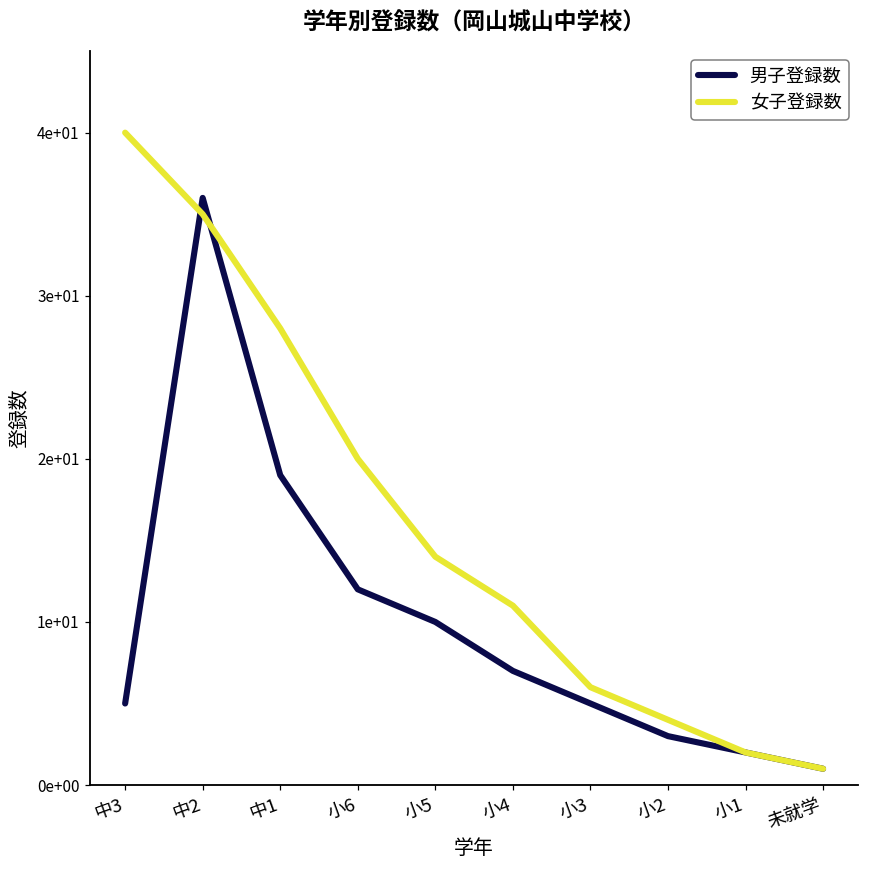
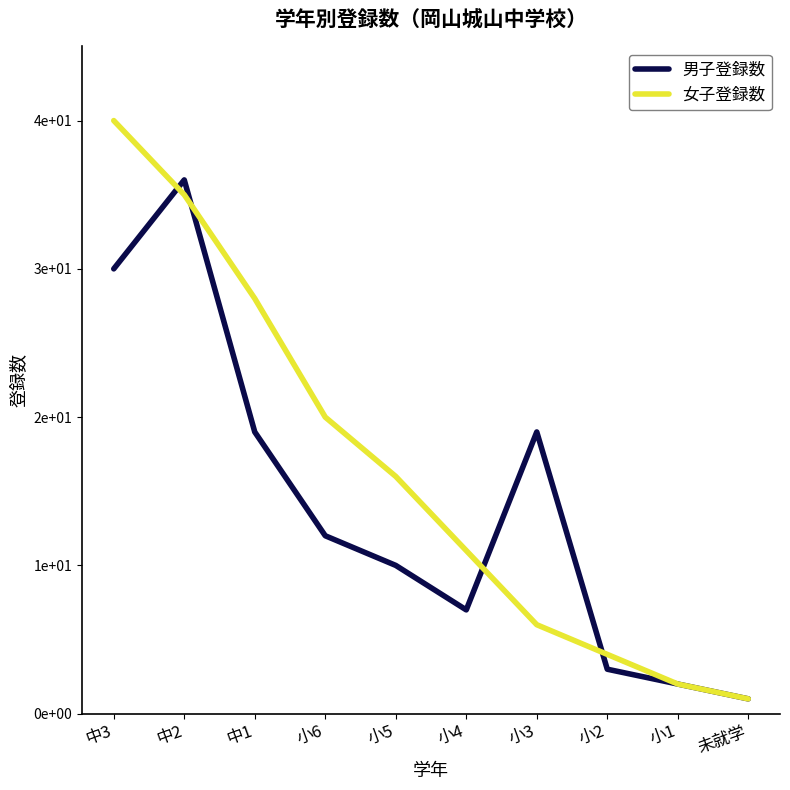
男子登録数, 中3: 5 -> 30
女子登録数, 小5: 14 -> 16
男子登録数, 小3: 5 -> 19
